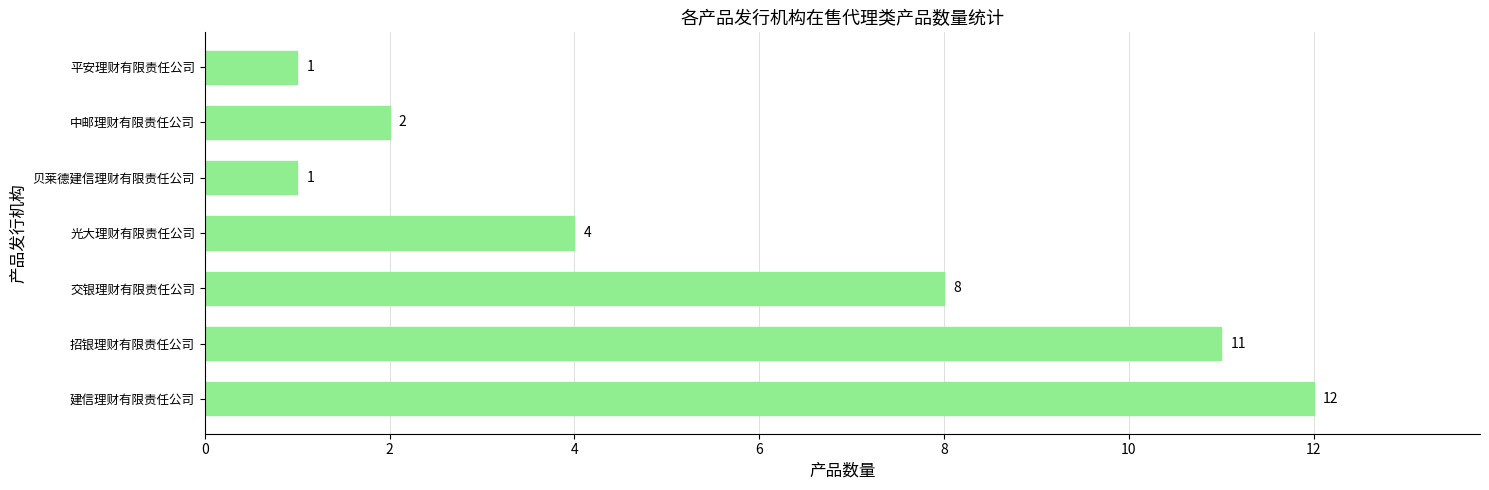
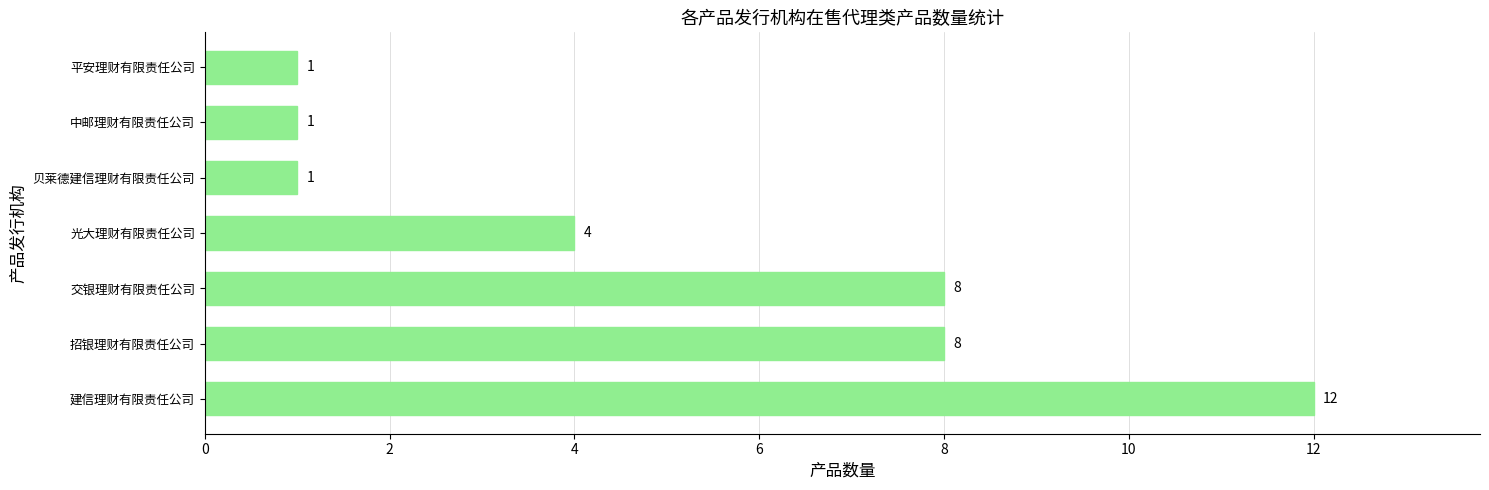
中邮理财有限责任公司: 2 -> 1
招银理财有限责任公司: 11 -> 8
